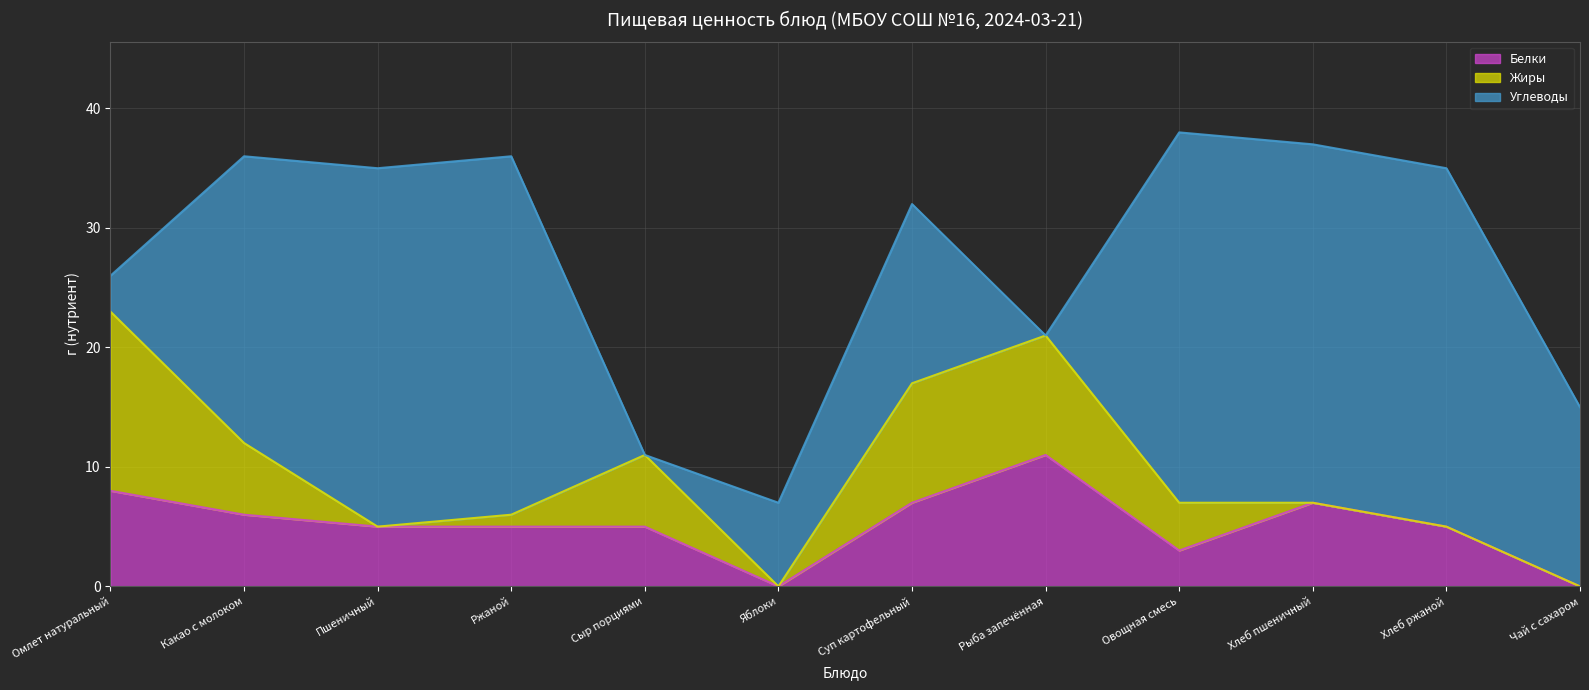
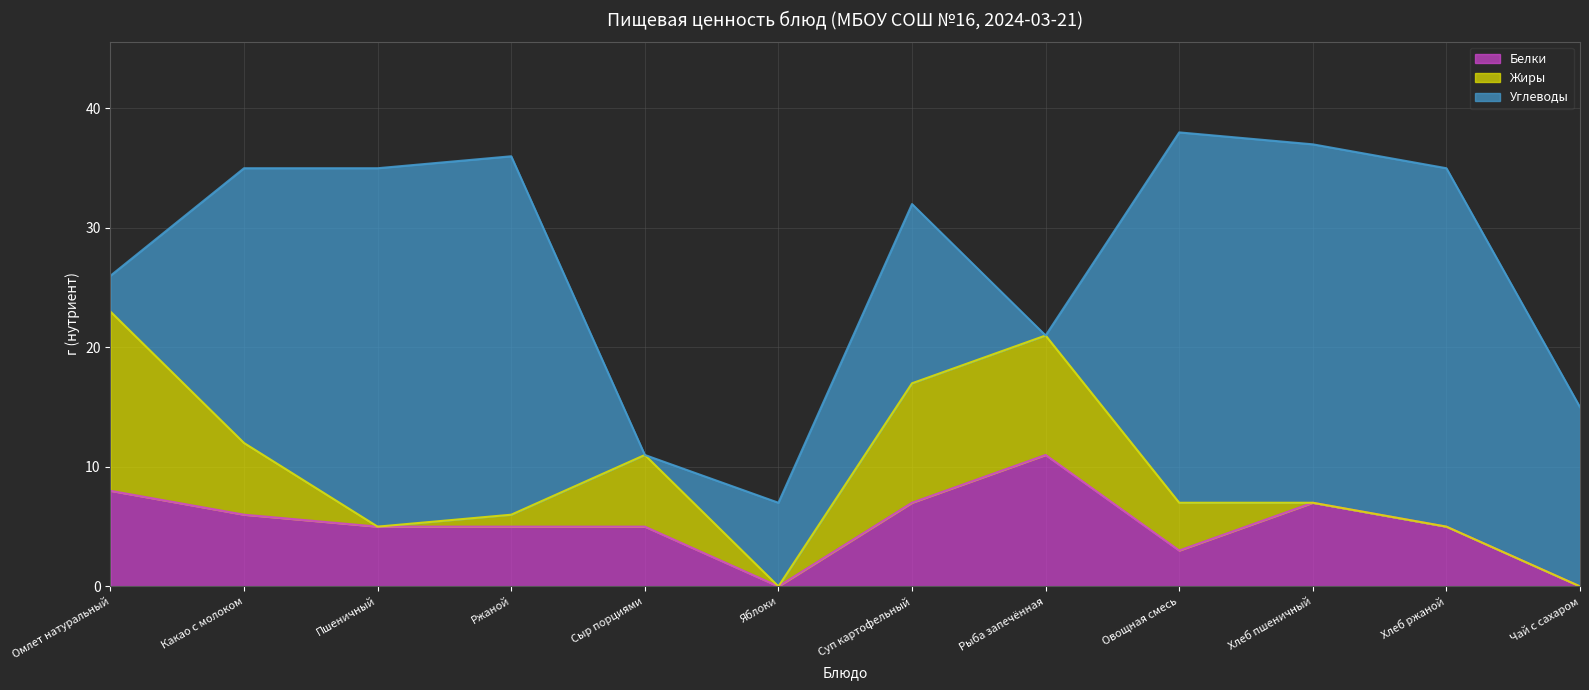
Углеводы, Какао с молоком: 24 -> 23
